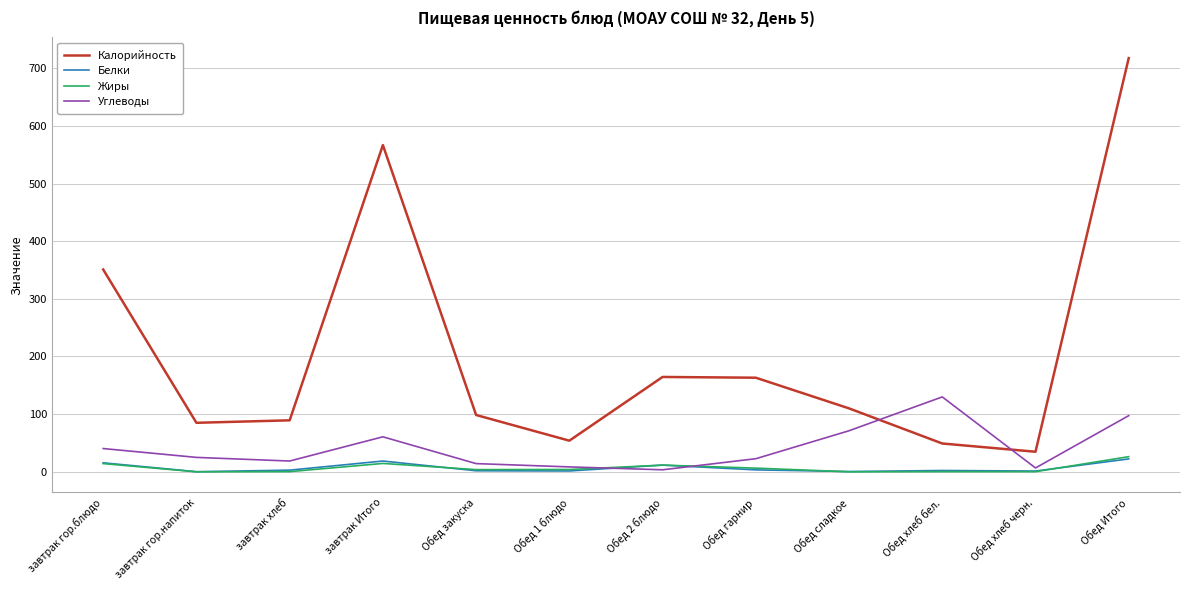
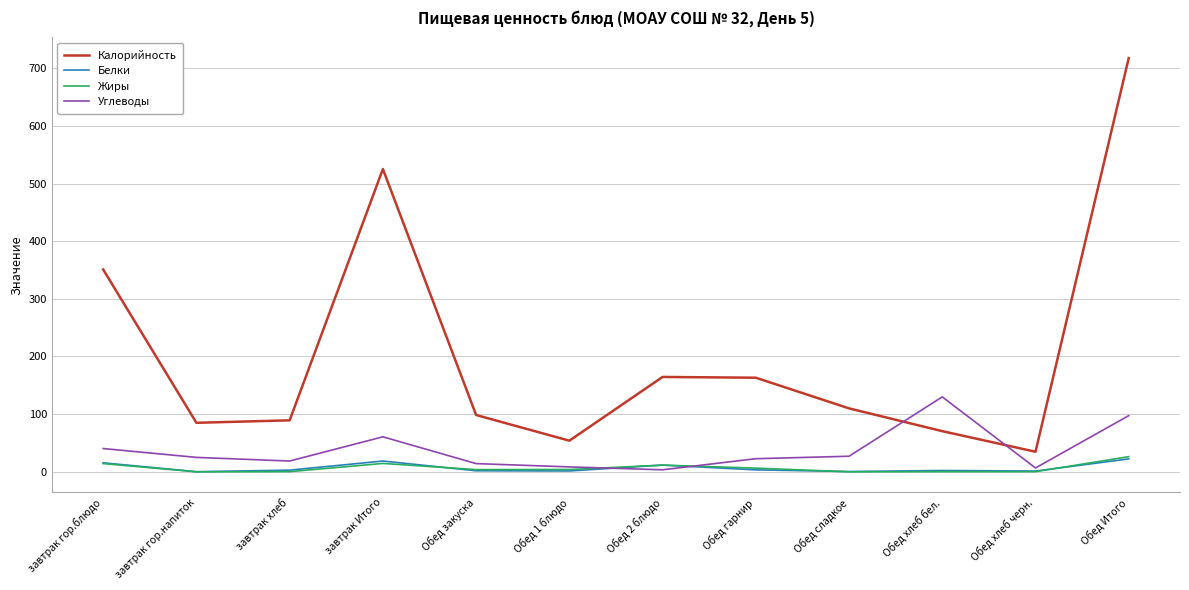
Калорийность, завтрак Итого: 570 -> 530
Углеводы, Обед сладкое: 70 -> 30
Калорийность, Обед хлеб бел.: 50 -> 70
